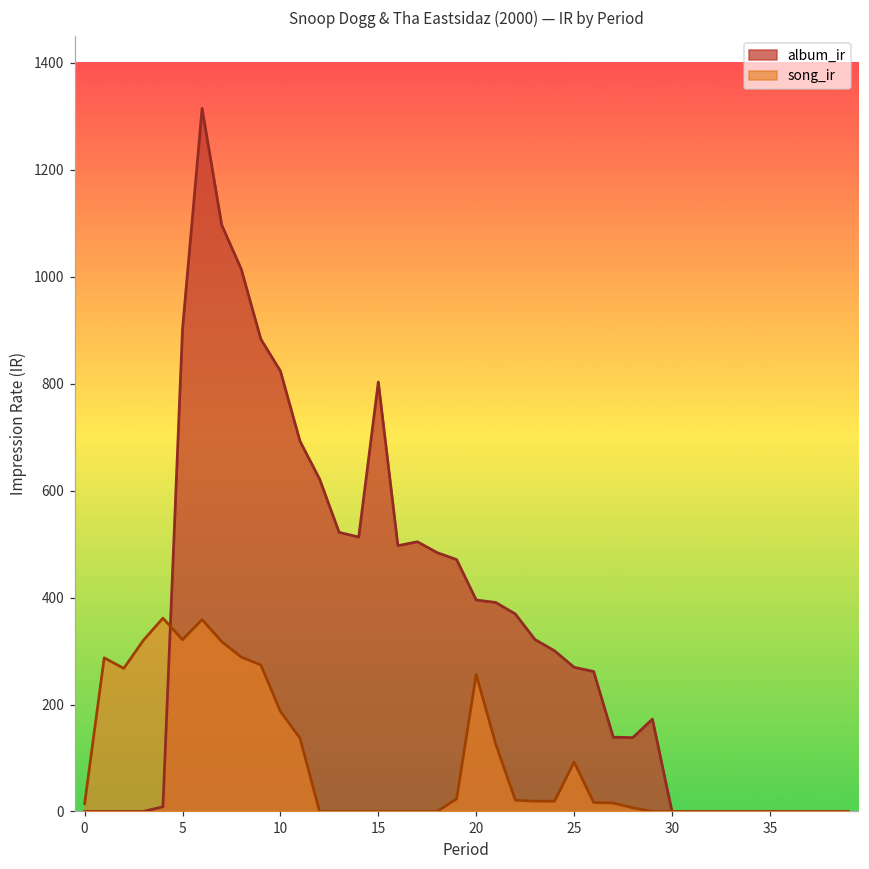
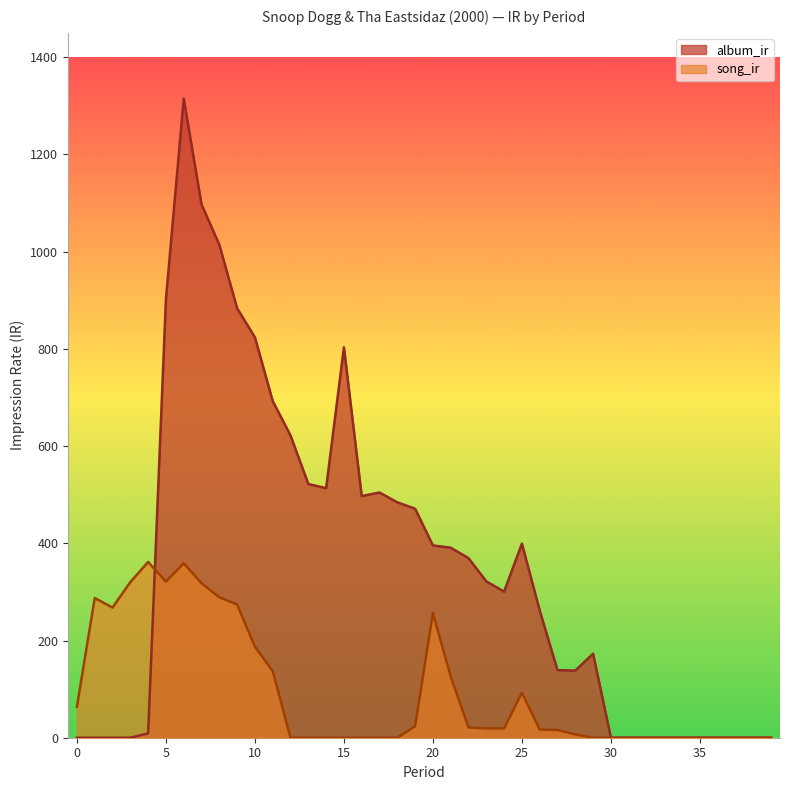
song_ir, 0: 10 -> 60
album_ir, 25: 270 -> 400
